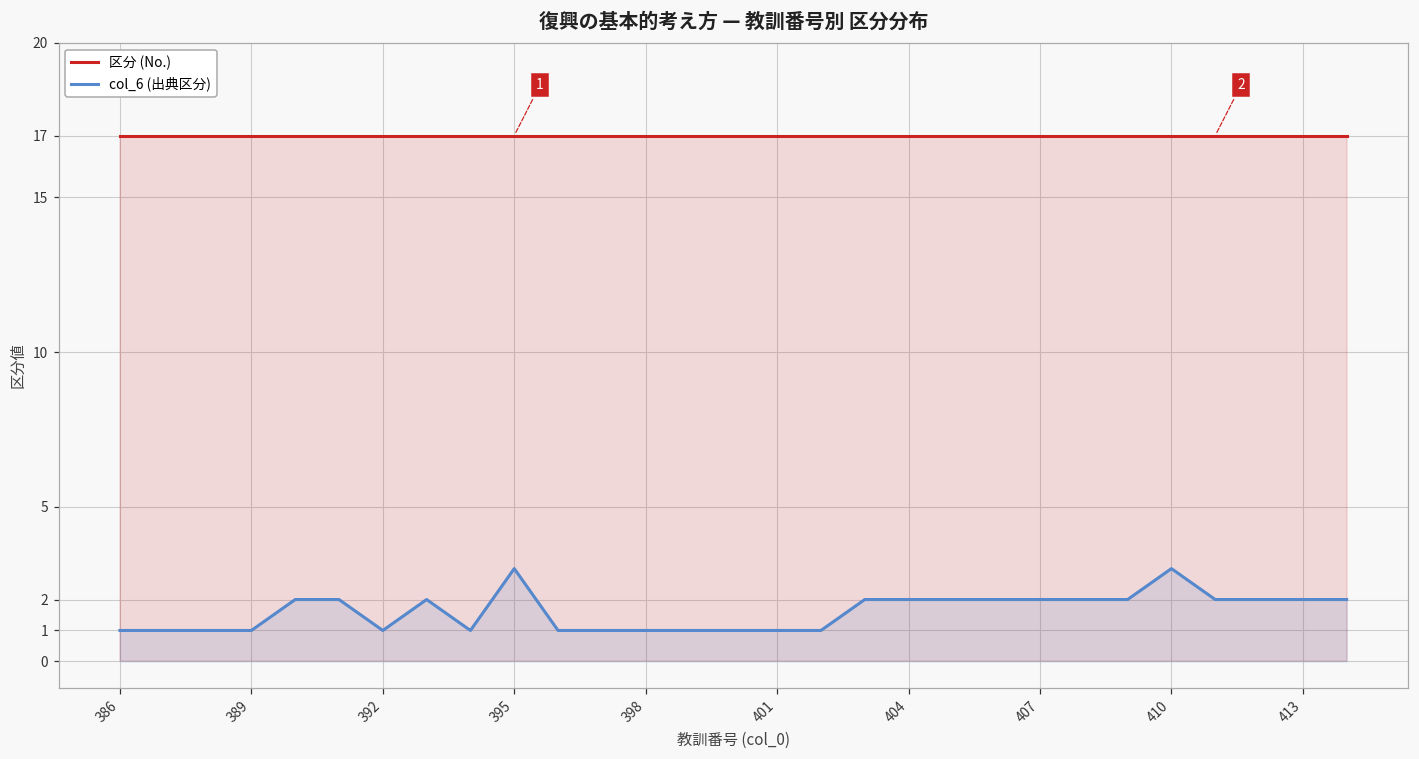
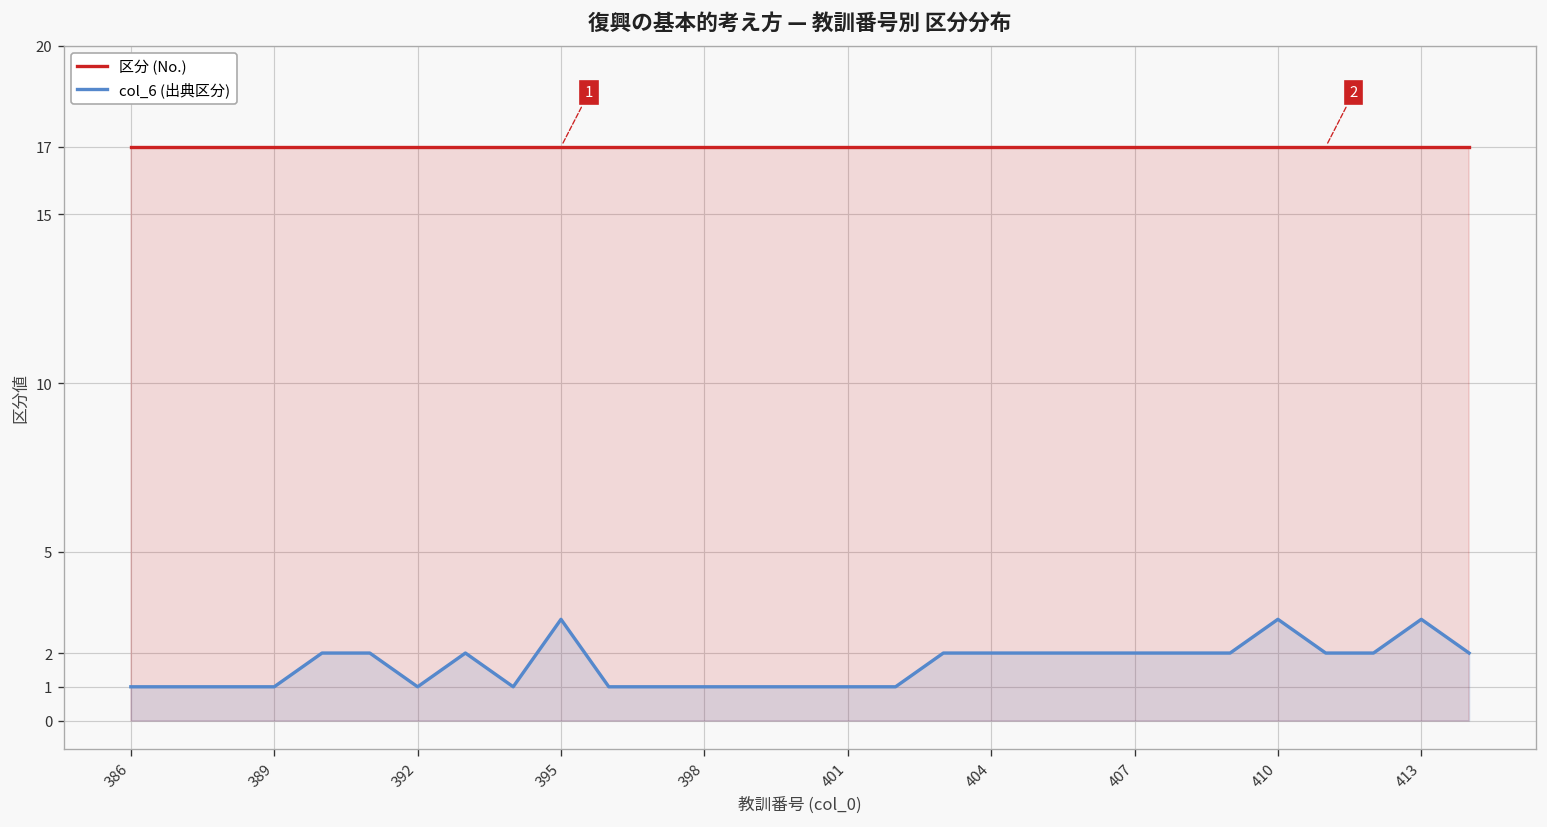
col_6 (出典区分), 413: 2 -> 3
